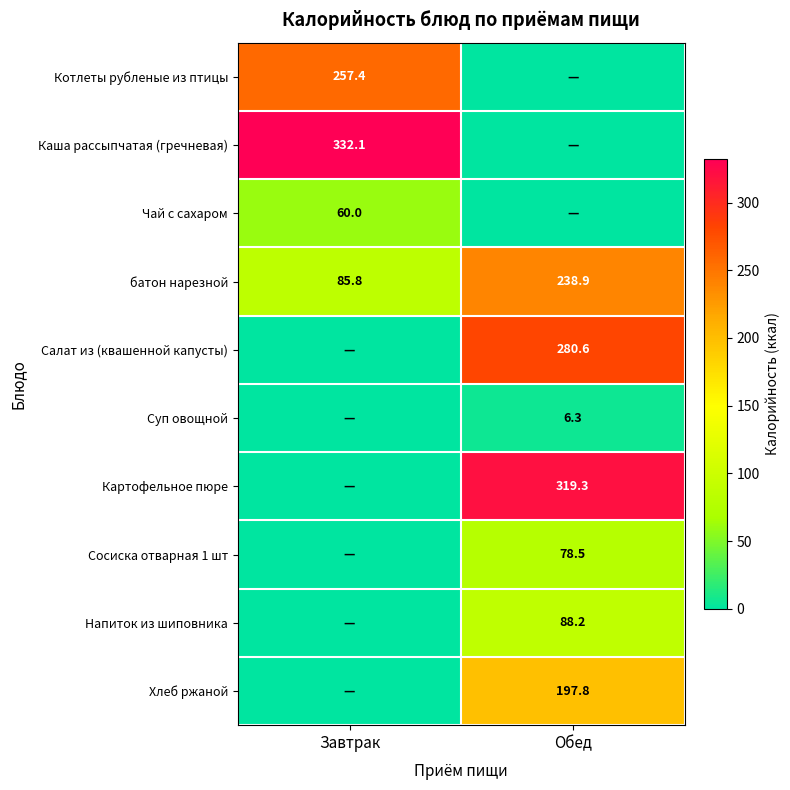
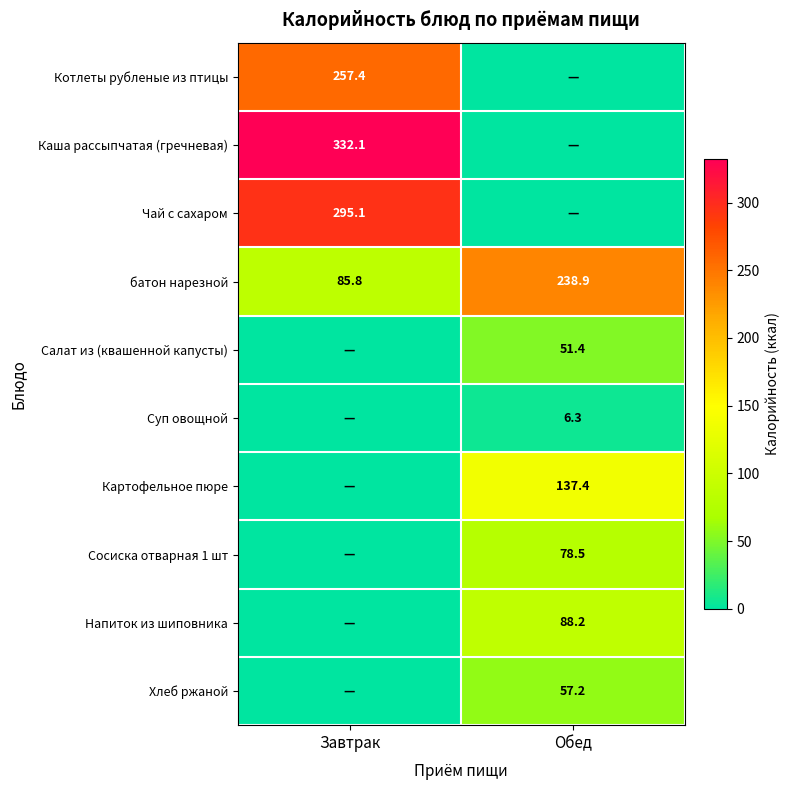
Чай с сахаром, Завтрак: 60.0 -> 295.1
Салат из (квашенной капусты), Обед: 280.6 -> 51.4
Картофельное пюре, Обед: 319.3 -> 137.4
Хлеб ржаной, Обед: 197.8 -> 57.2
